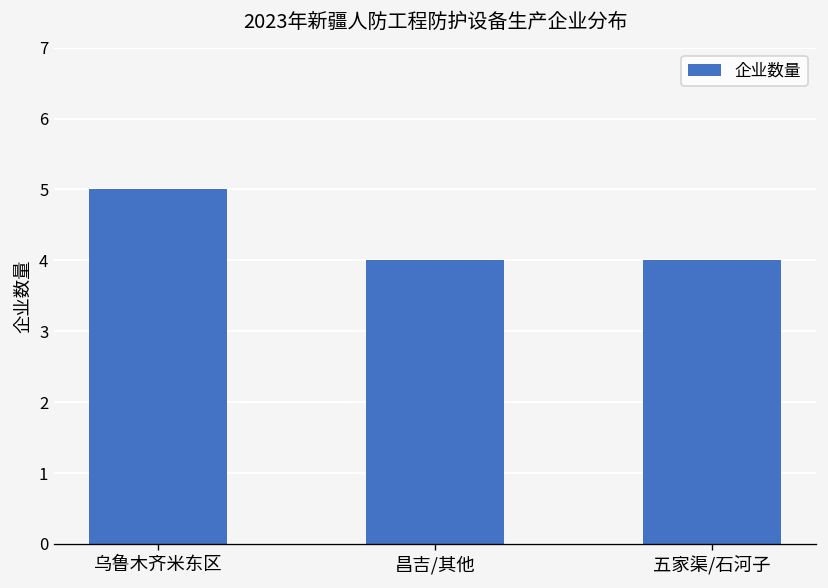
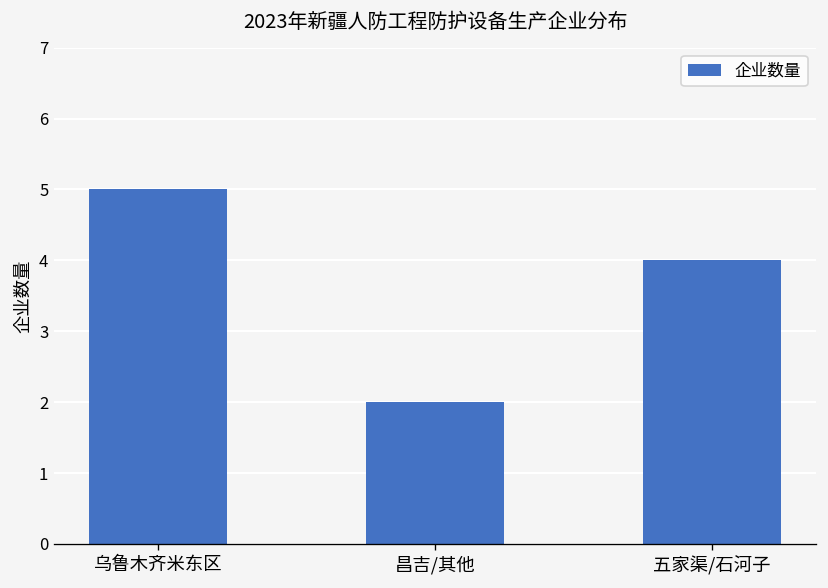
昌吉/其他: 4 -> 2
